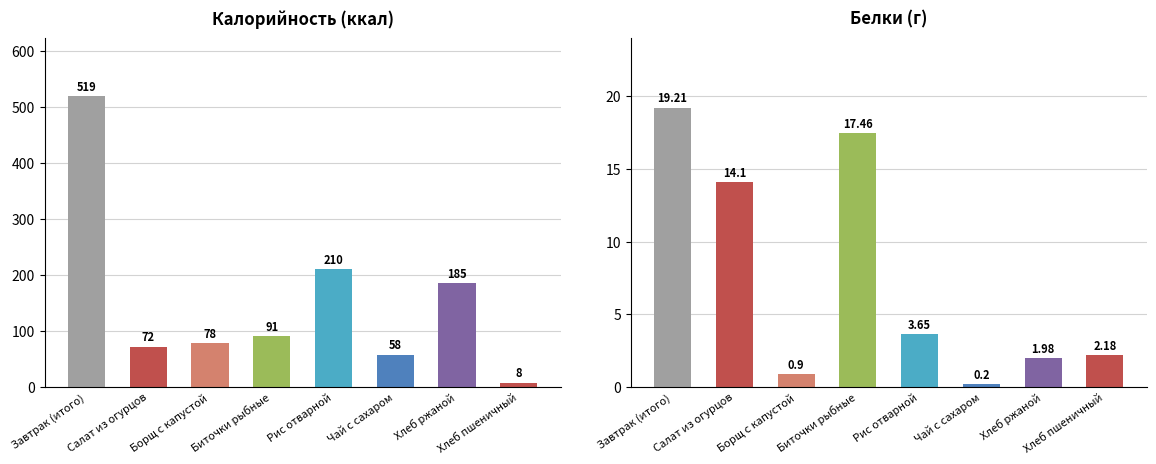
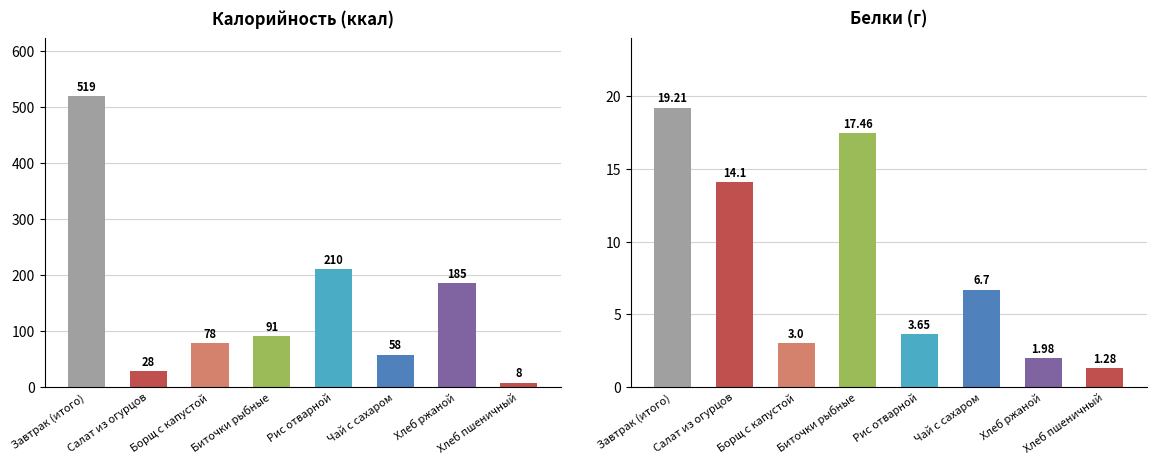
Калорийность (ккал), Салат из огурцов: 72 -> 28
Белки (г), Борщ с капустой: 0.9 -> 3.0
Белки (г), Чай с сахаром: 0.2 -> 6.7
Белки (г), Хлеб пшеничный: 2.18 -> 1.28
